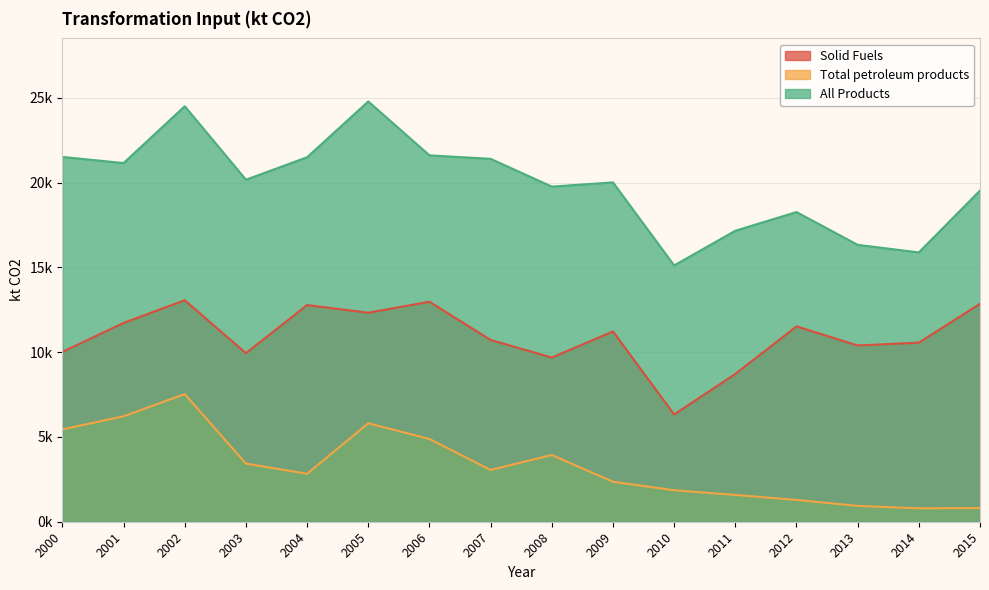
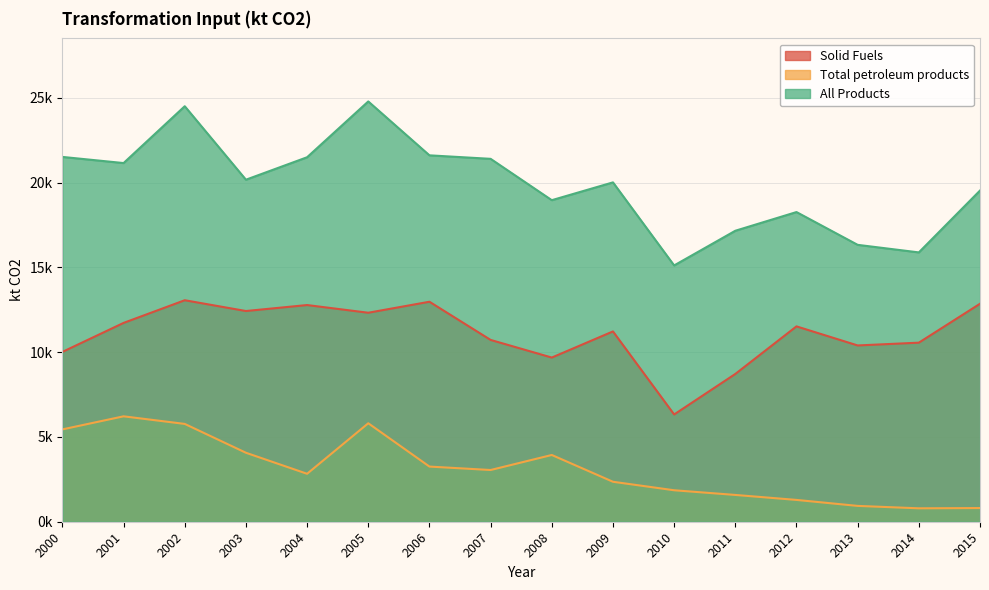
Total petroleum products, 2002: 7500 -> 5800
Solid Fuels, 2003: 9900 -> 12400
Total petroleum products, 2003: 3400 -> 4100
Total petroleum products, 2006: 4900 -> 3300
All Products, 2008: 19800 -> 19000
